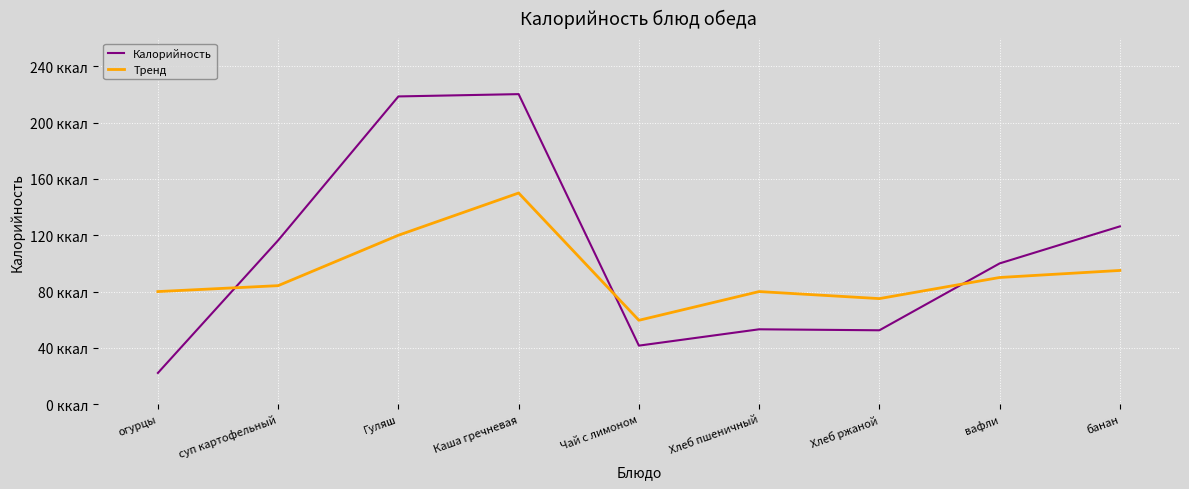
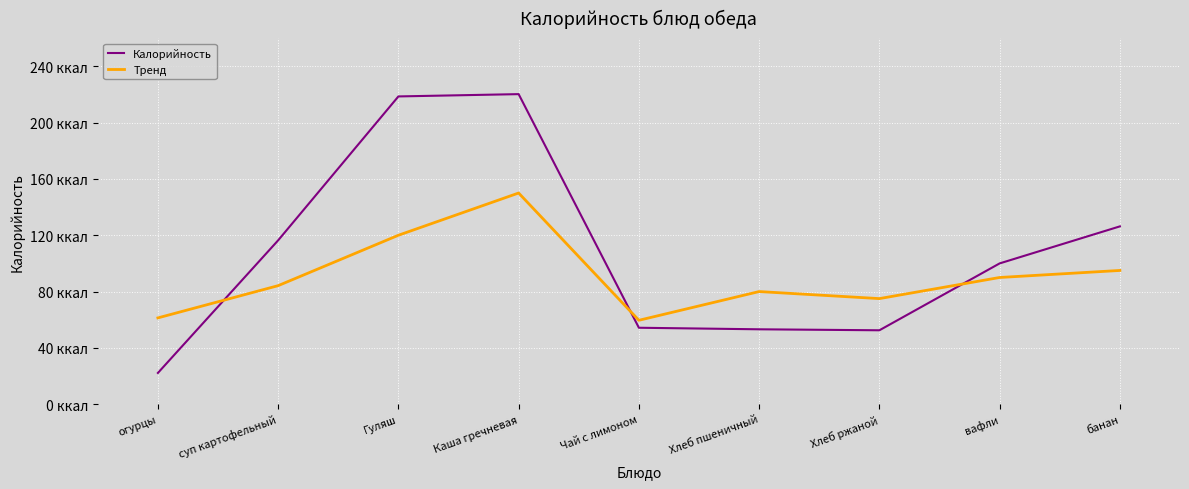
Тренд, огурцы: 80 ккал -> 61 ккал
Калорийность, Чай с лимоном: 42 ккал -> 54 ккал
